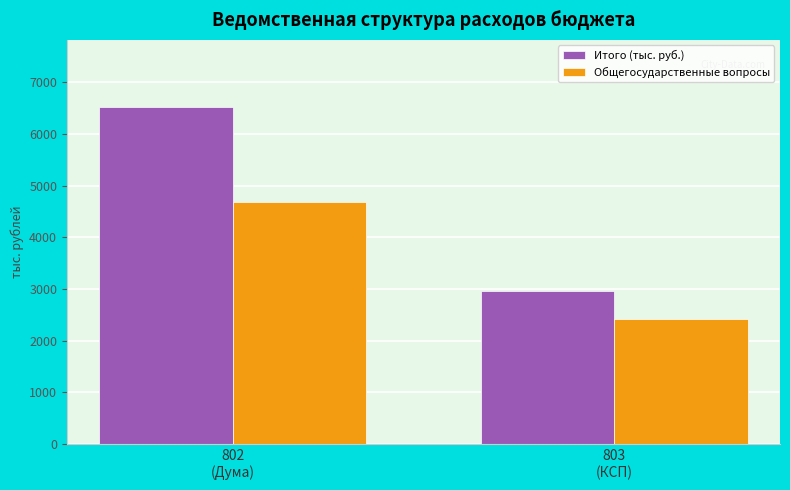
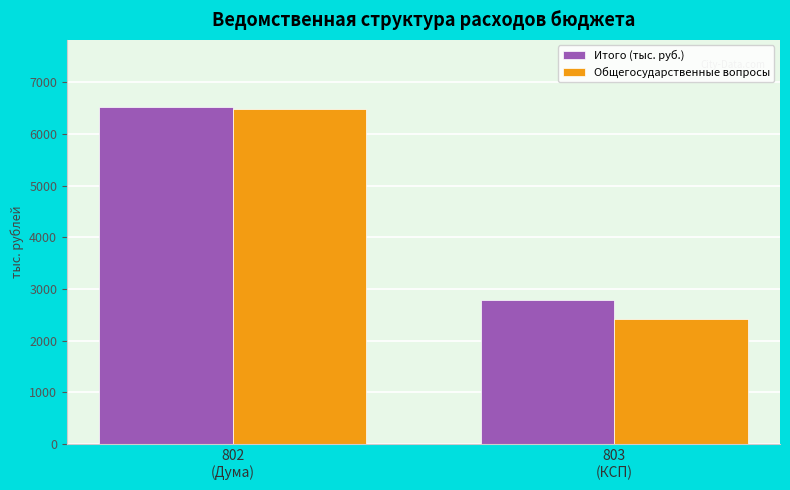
Общегосударственные вопросы, 802 (Дума): 4700 -> 6500
Итого (тыс. руб.), 803 (КСП): 3000 -> 2800
